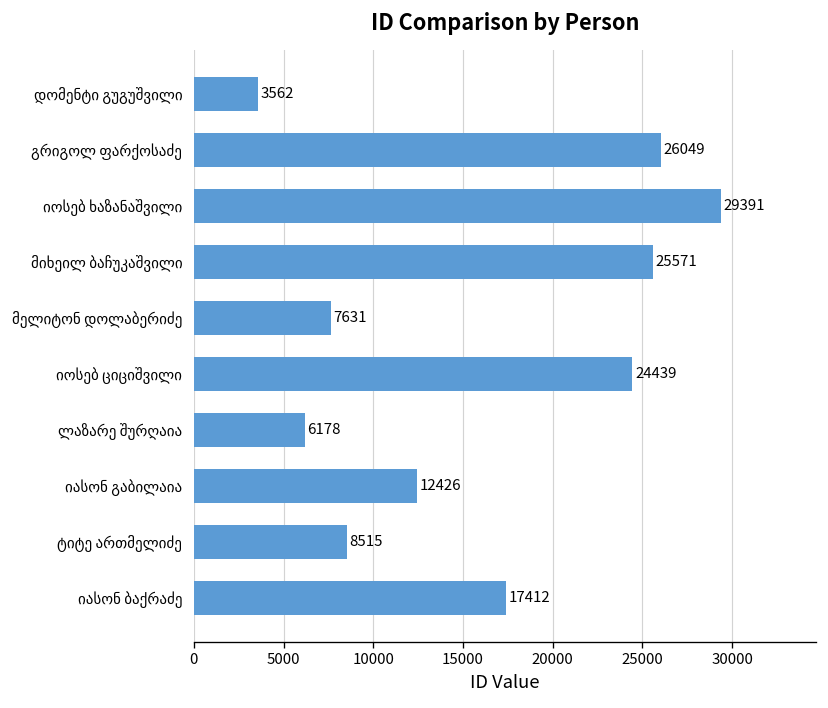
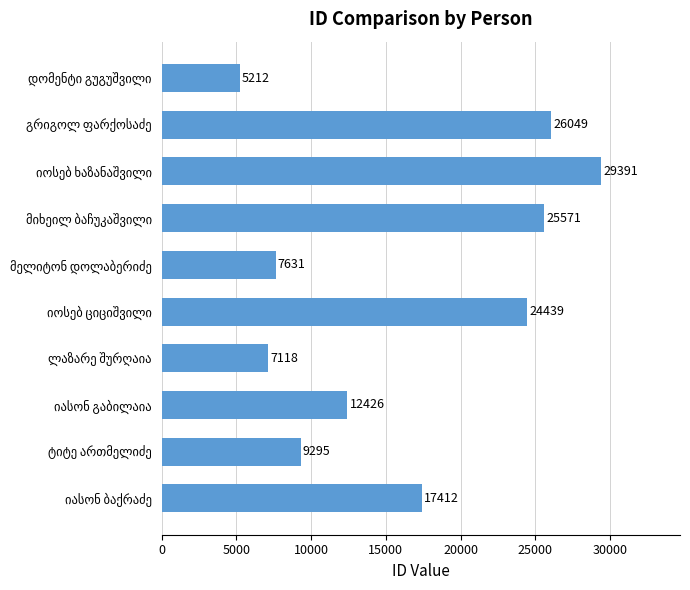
დომენტი გუგუშვილი: 3562 -> 5212
ლაზარე შურღაია: 6178 -> 7118
ტიტე ართმელიძე: 8515 -> 9295
